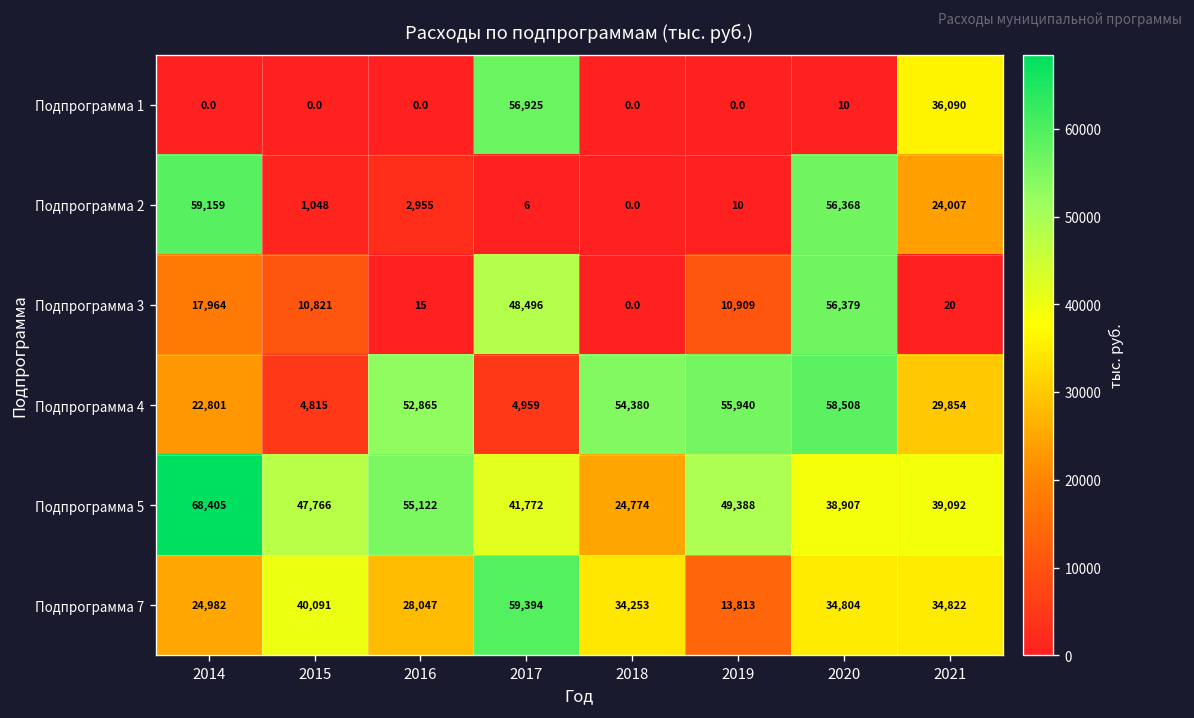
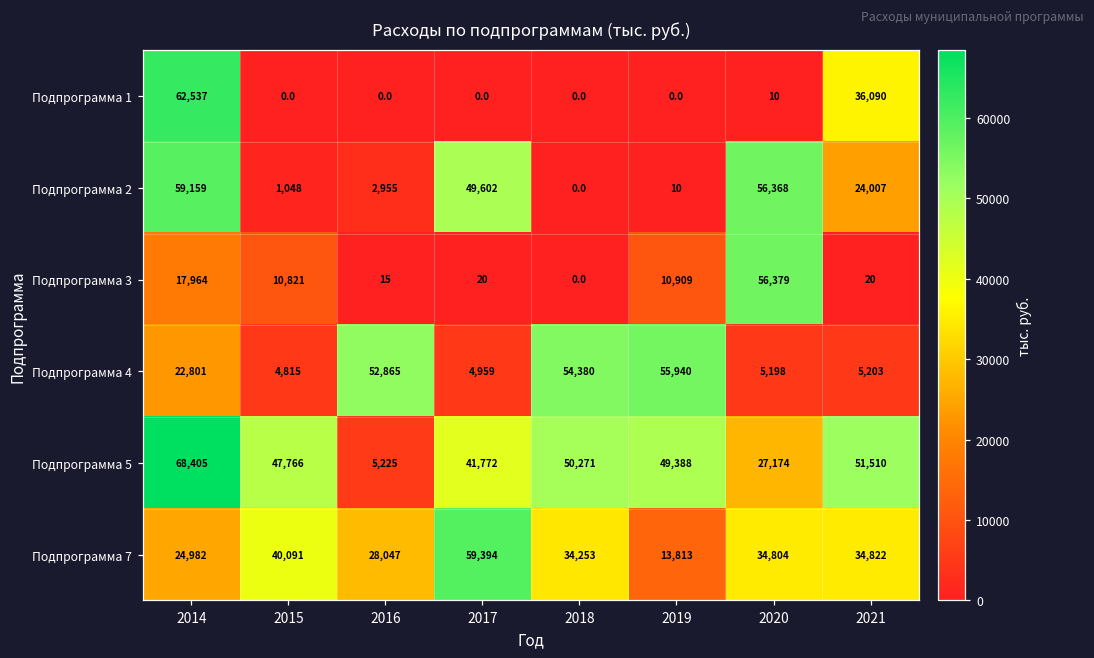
Подпрограмма 1, 2014: 0.0 -> 62,537
Подпрограмма 1, 2017: 56,925 -> 0.0
Подпрограмма 2, 2017: 6 -> 49,602
Подпрограмма 3, 2017: 48,496 -> 20
Подпрограмма 4, 2020: 58,508 -> 5,198
Подпрограмма 4, 2021: 29,854 -> 5,203
Подпрограмма 5, 2016: 55,122 -> 5,225
Подпрограмма 5, 2018: 24,774 -> 50,271
Подпрограмма 5, 2020: 38,907 -> 27,174
Подпрограмма 5, 2021: 39,092 -> 51,510
